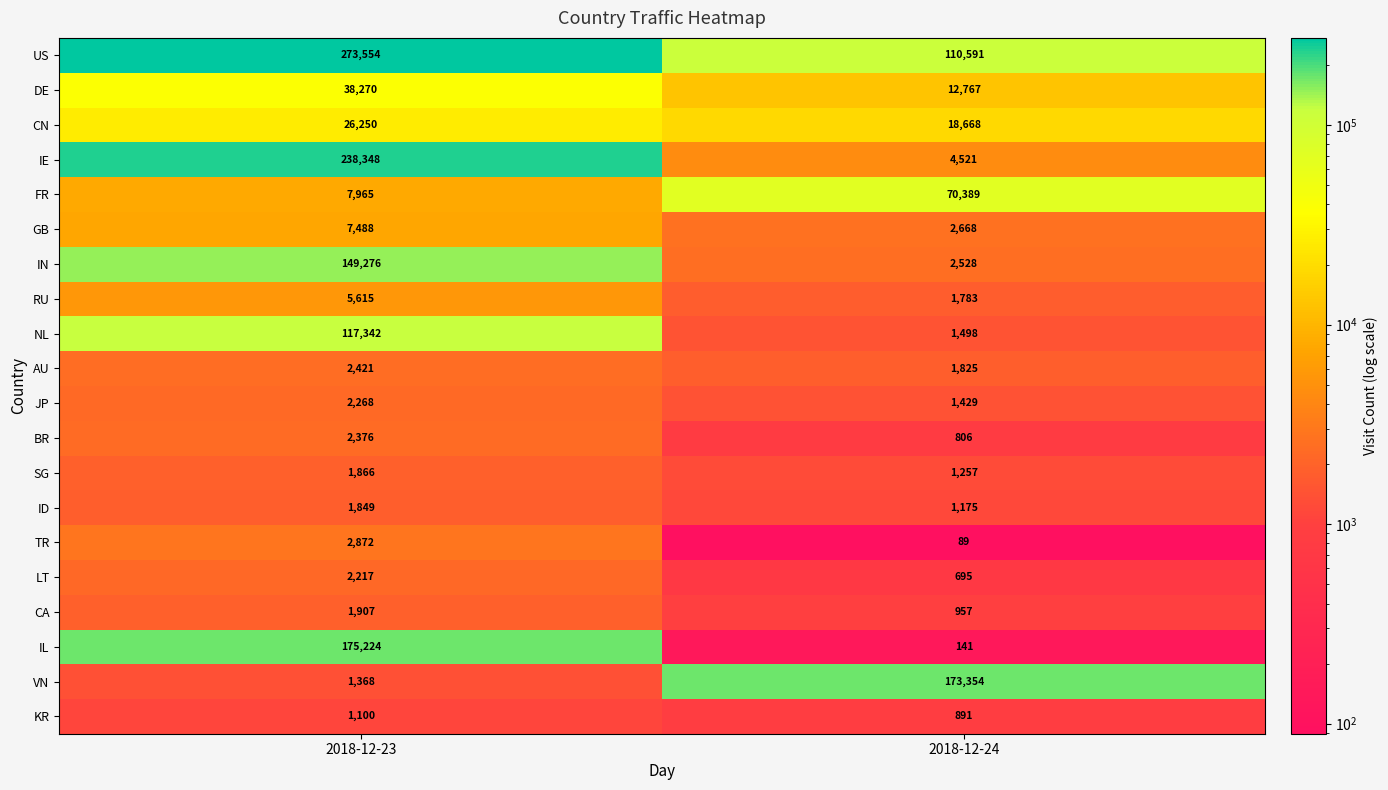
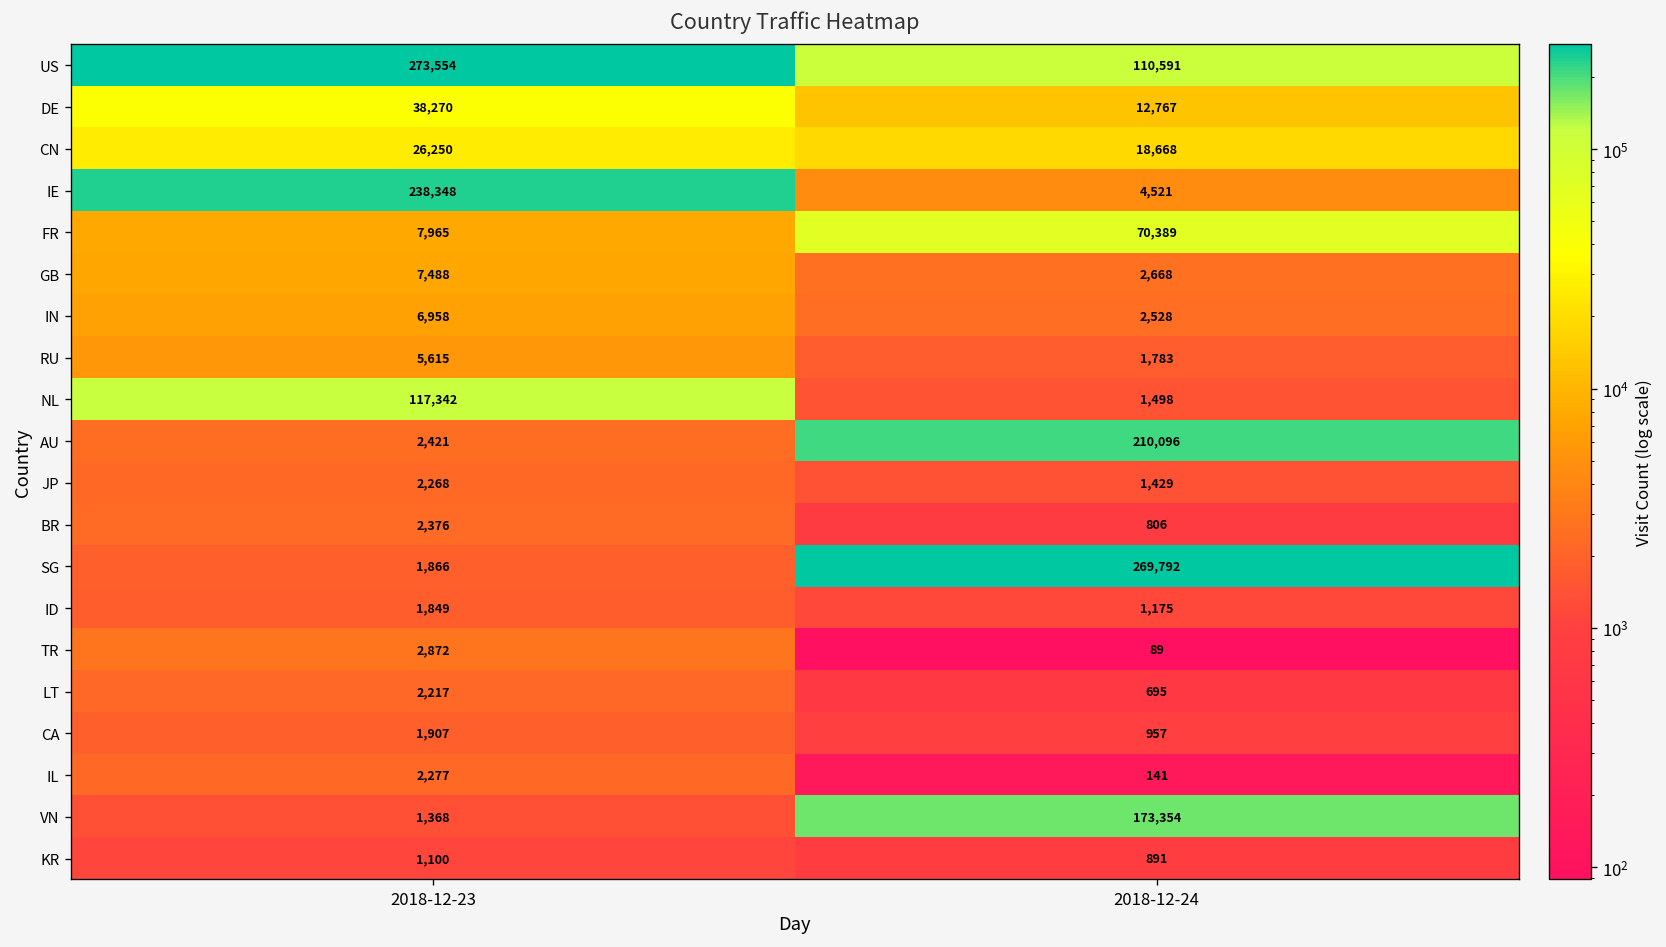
IN, 2018-12-23: 149,276 -> 6,958
AU, 2018-12-24: 1,825 -> 210,096
SG, 2018-12-24: 1,257 -> 269,792
IL, 2018-12-23: 175,224 -> 2,277
